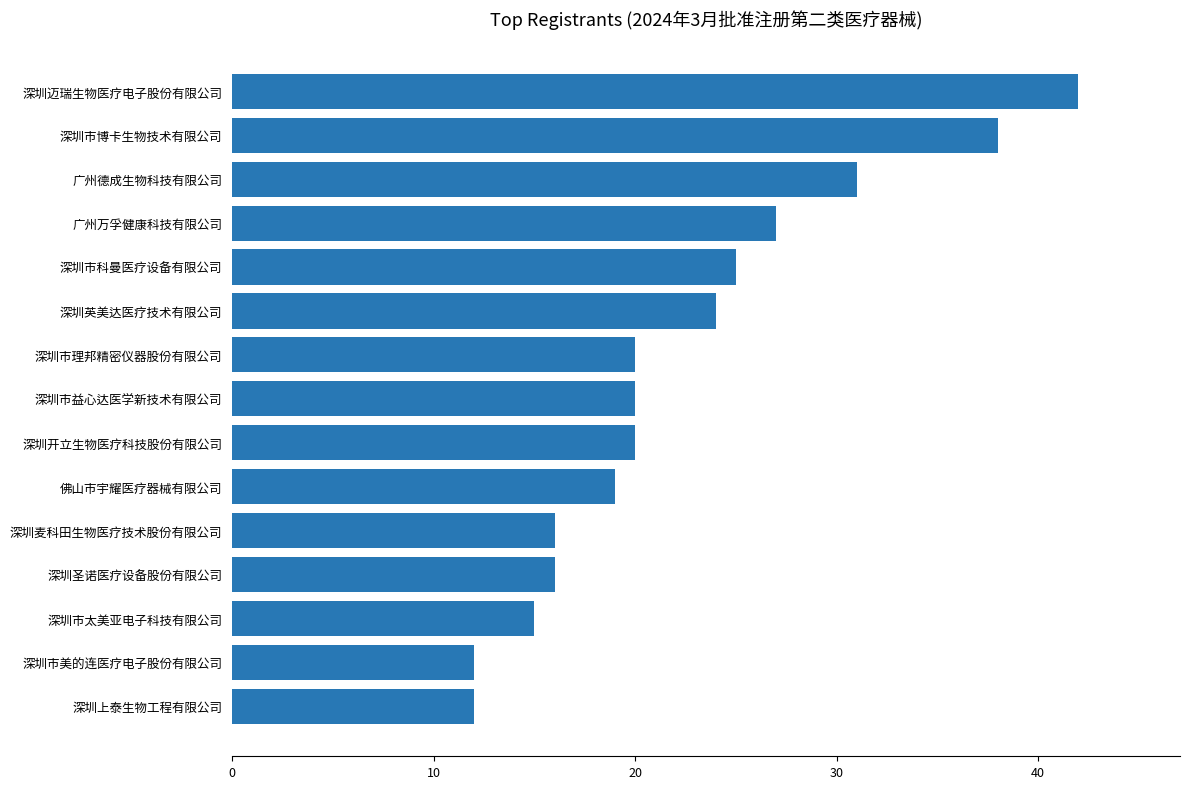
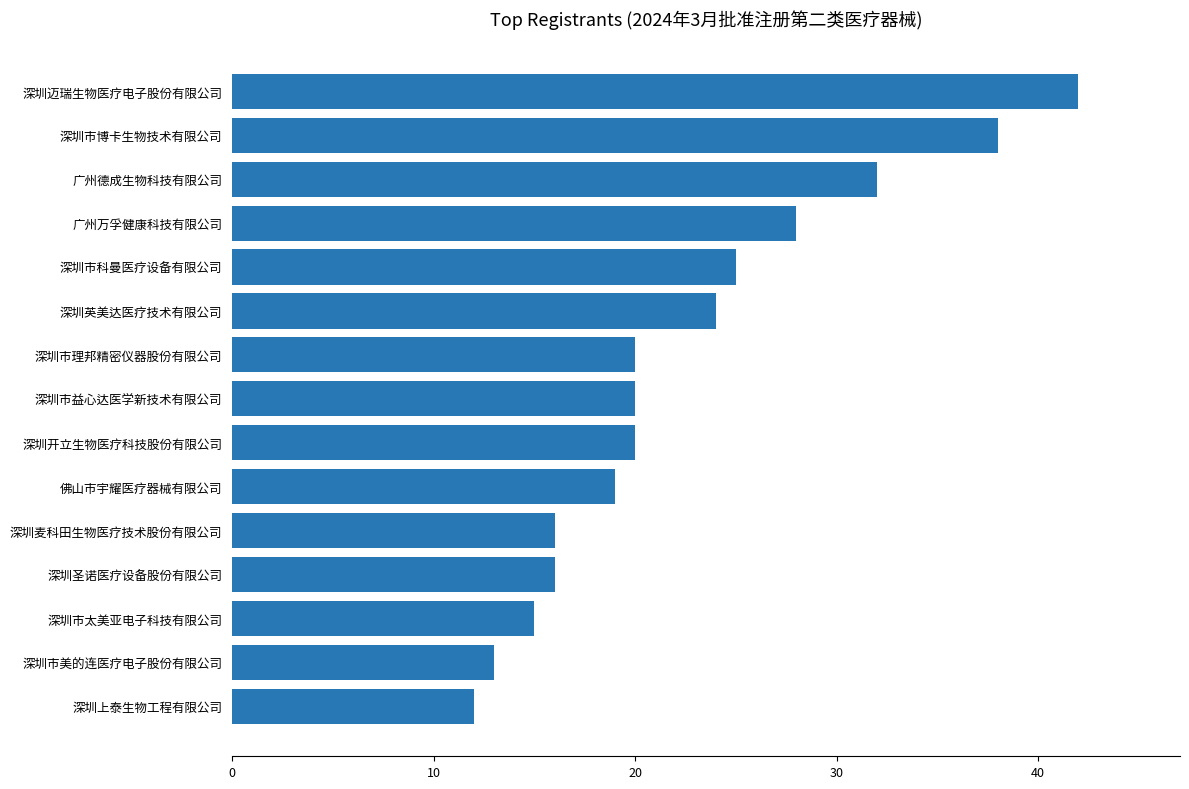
广州德成生物科技有限公司: 31 -> 32
广州万孚健康科技有限公司: 27 -> 28
深圳市美的连医疗电子股份有限公司: 12 -> 13
